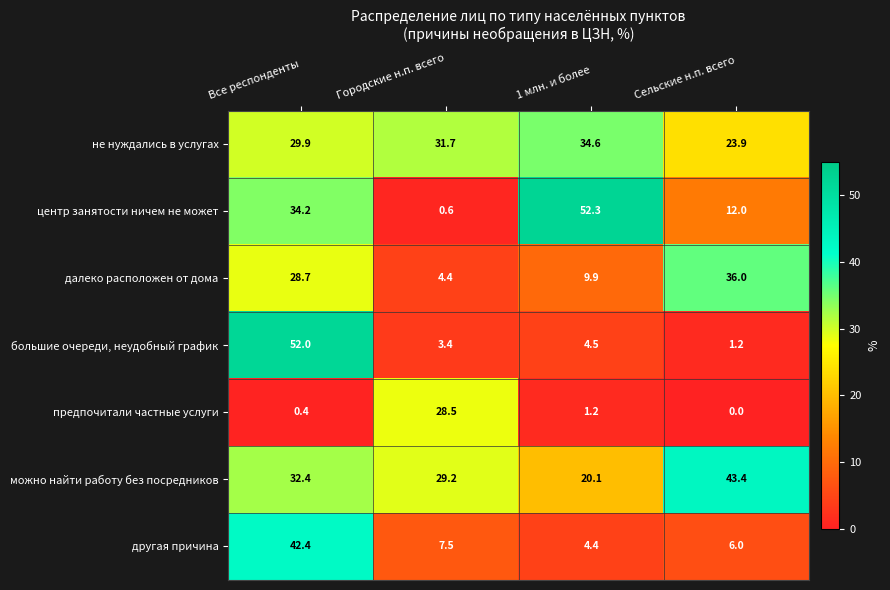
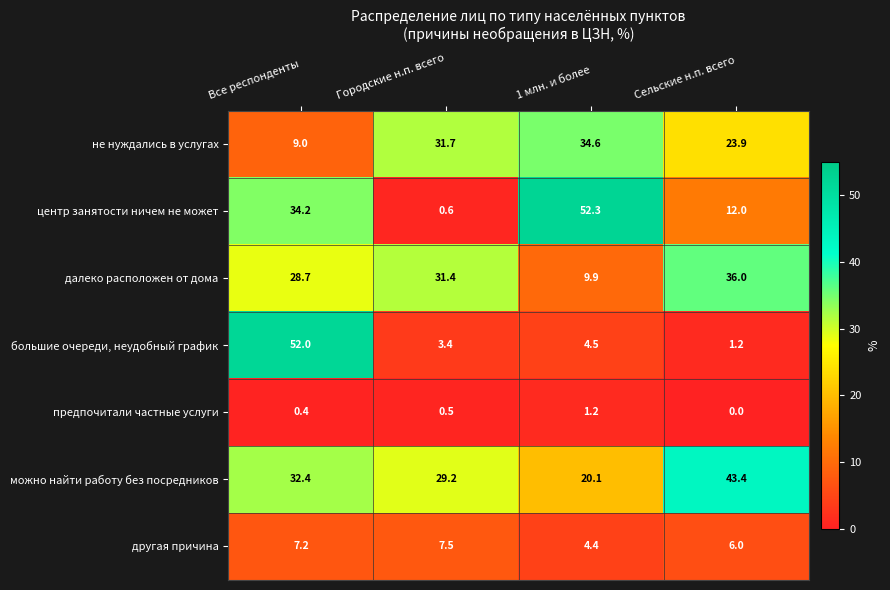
не нуждались в услугах, Все респонденты: 29.9 -> 9.0
далеко расположен от дома, Городские н.п. всего: 4.4 -> 31.4
предпочитали частные услуги, Городские н.п. всего: 28.5 -> 0.5
другая причина, Все респонденты: 42.4 -> 7.2
